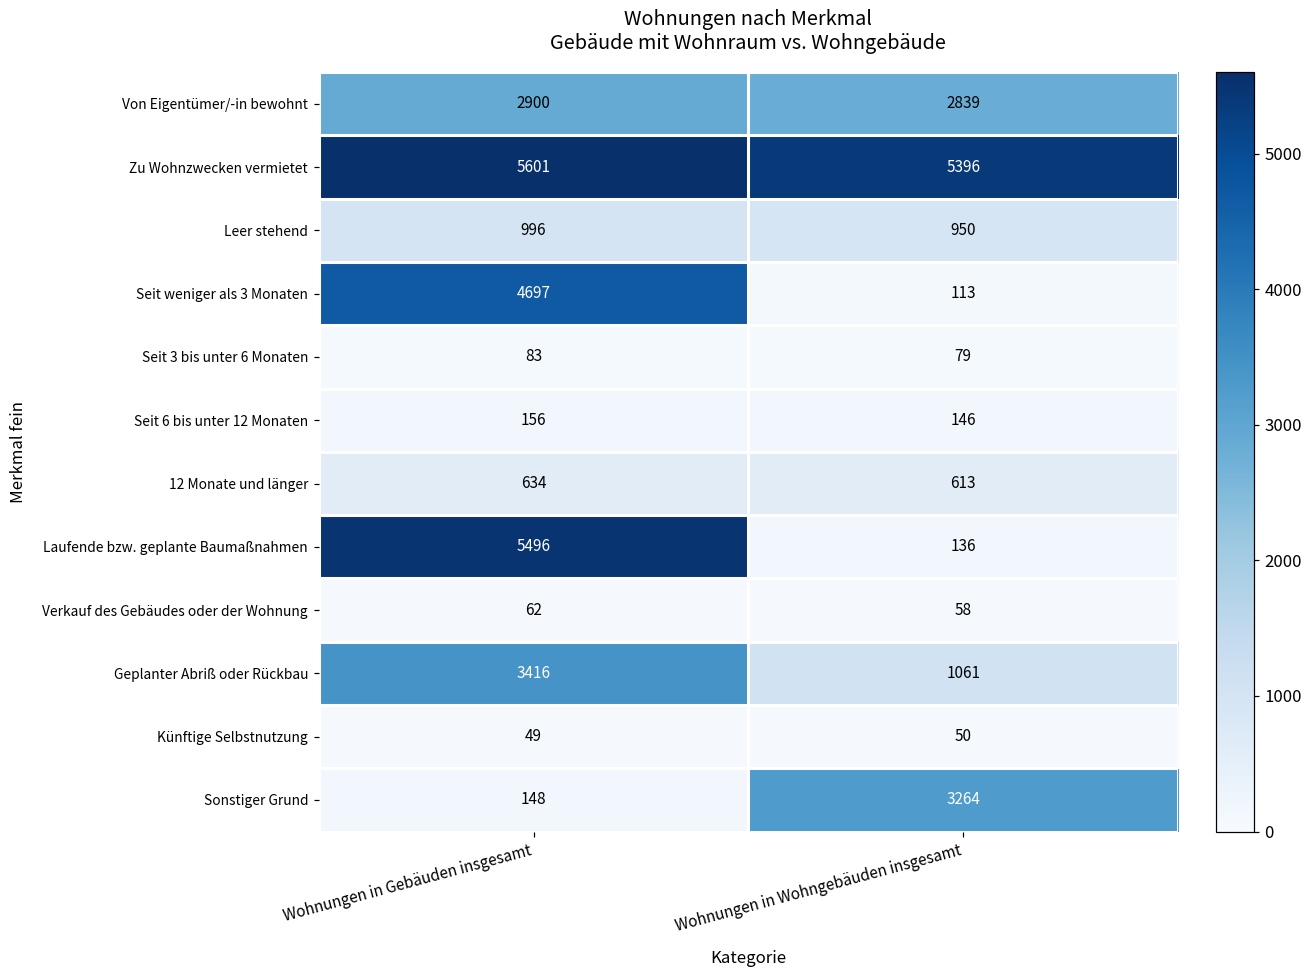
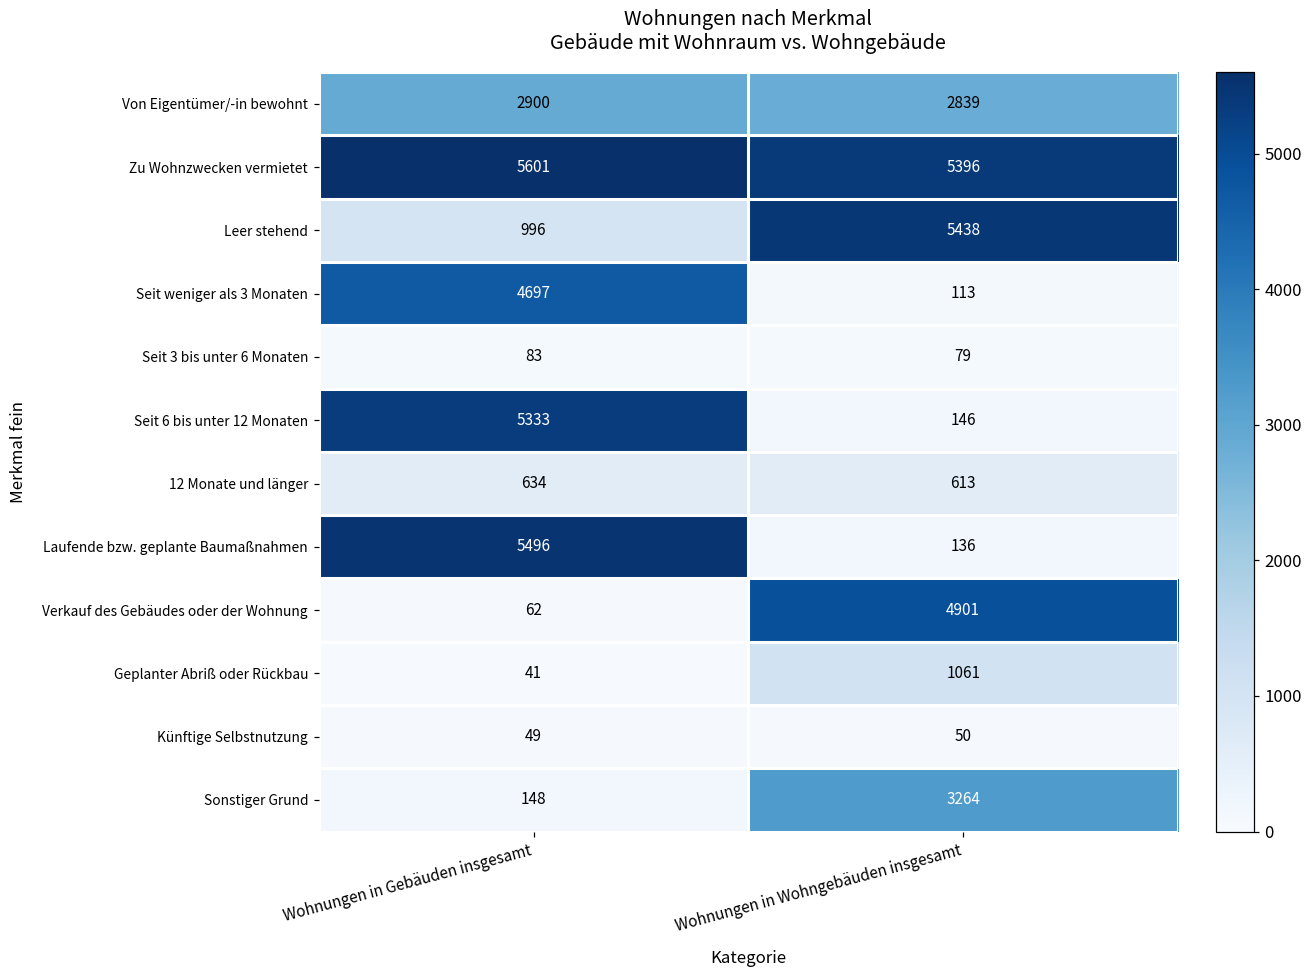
Leer stehend, Wohnungen in Wohngebäuden insgesamt: 950 -> 5438
Seit 6 bis unter 12 Monaten, Wohnungen in Gebäuden insgesamt: 156 -> 5333
Verkauf des Gebäudes oder der Wohnung, Wohnungen in Wohngebäuden insgesamt: 58 -> 4901
Geplanter Abriß oder Rückbau, Wohnungen in Gebäuden insgesamt: 3416 -> 41
